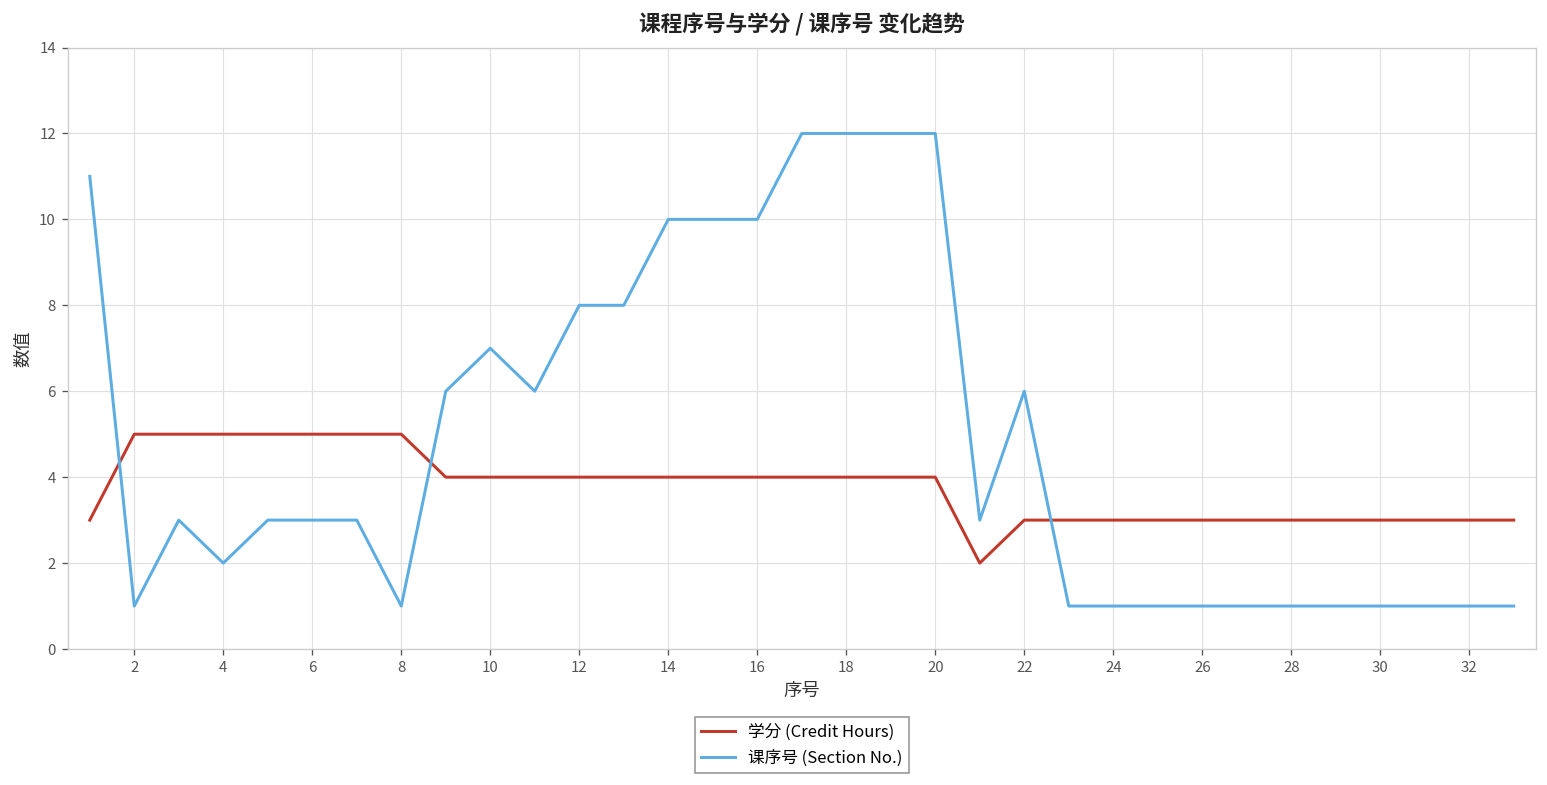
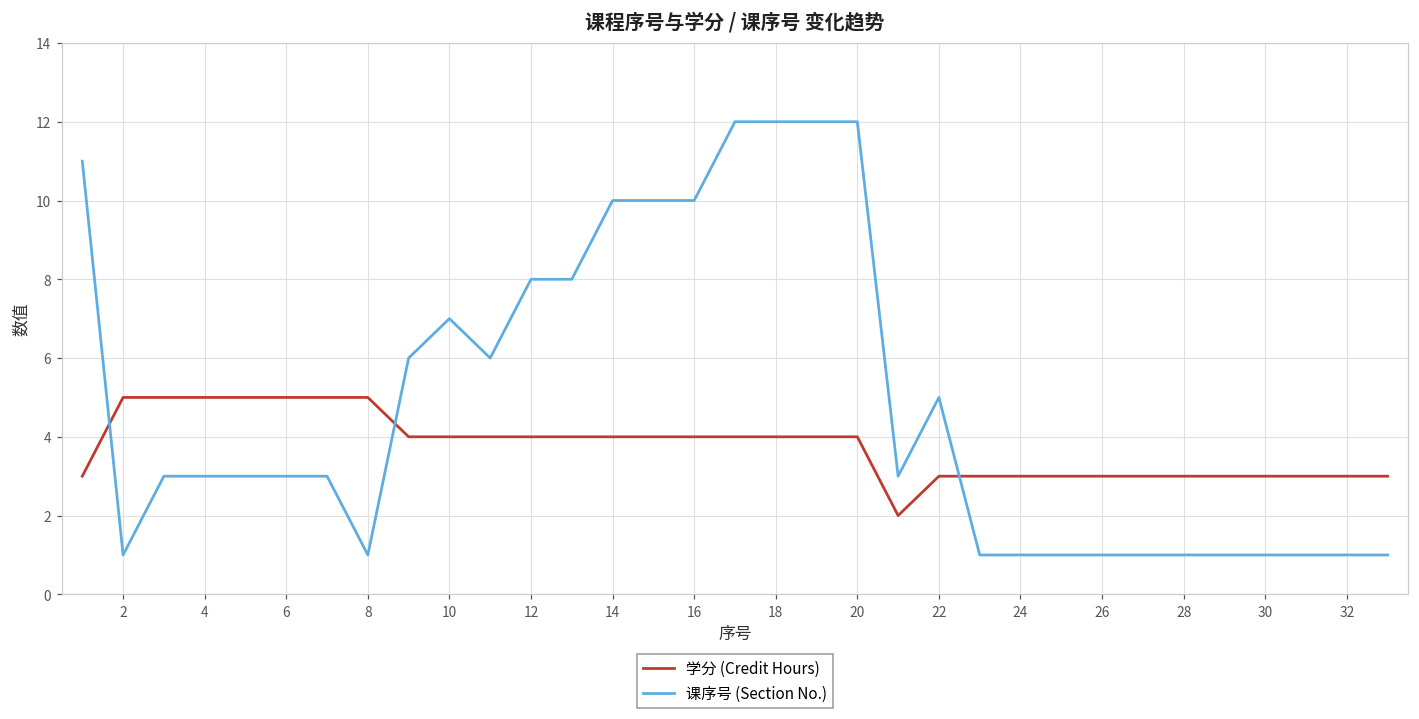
课序号 (Section No.), 4: 2 -> 3
课序号 (Section No.), 22: 6 -> 5
